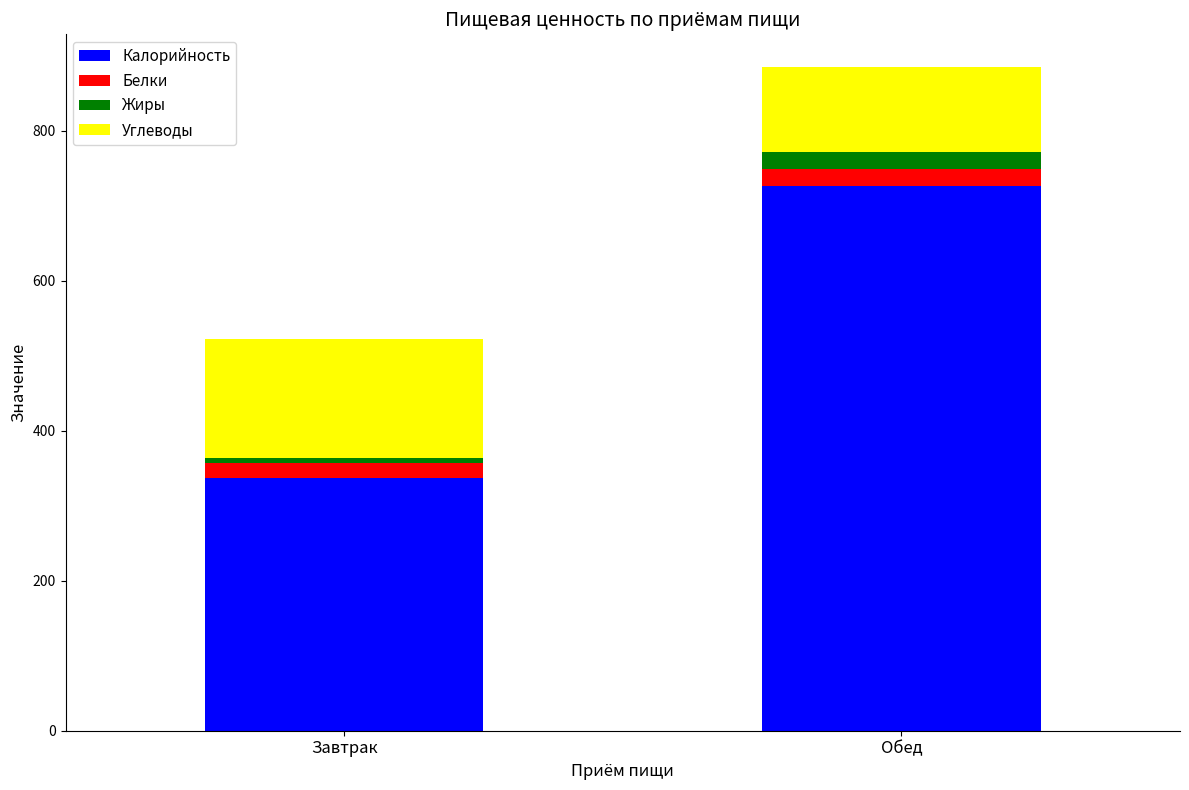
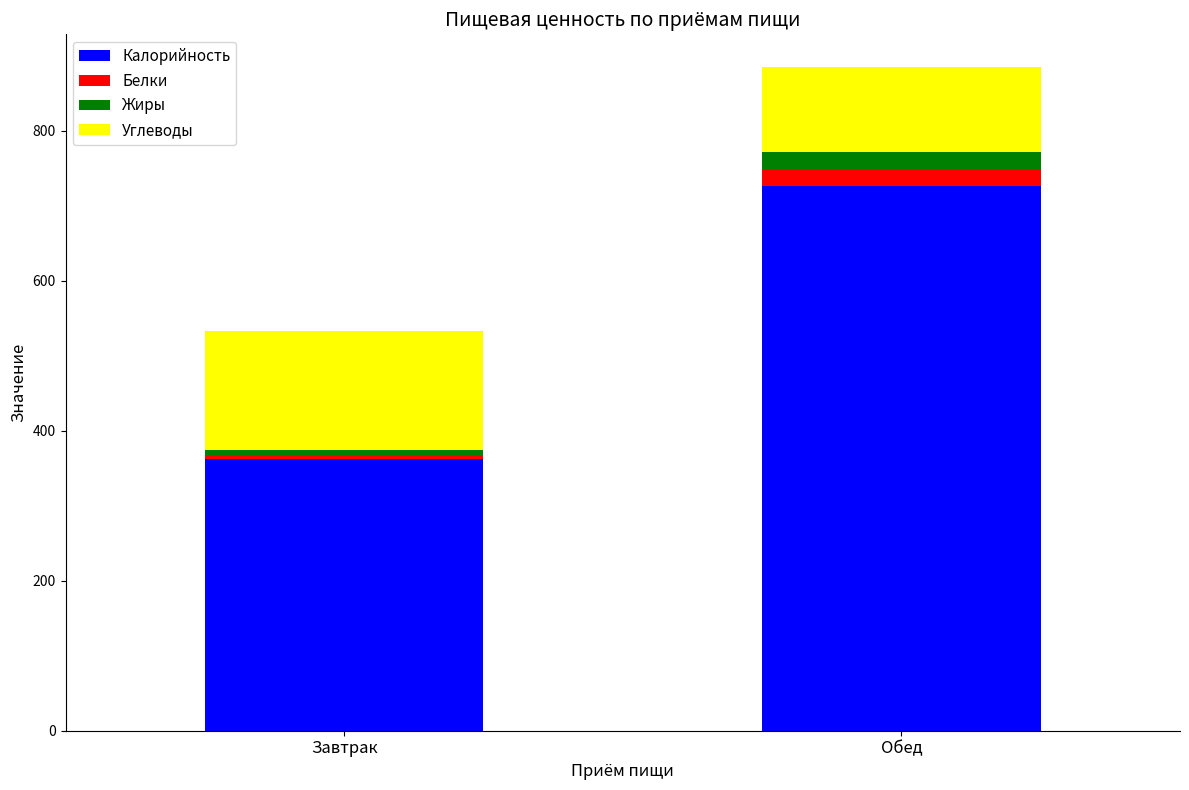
Калорийность, Завтрак: 340 -> 360
Белки, Завтрак: 20 -> 10
